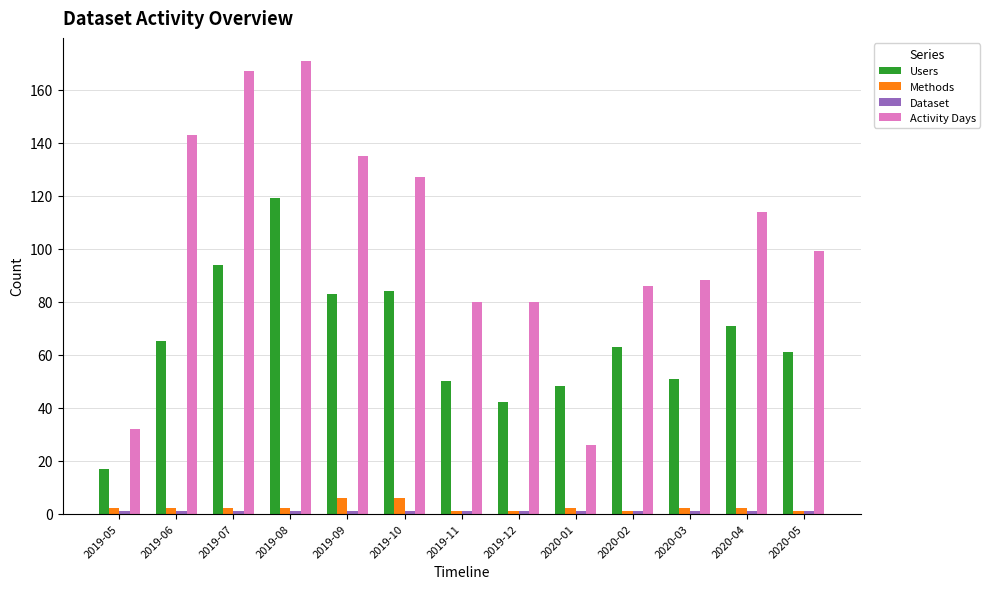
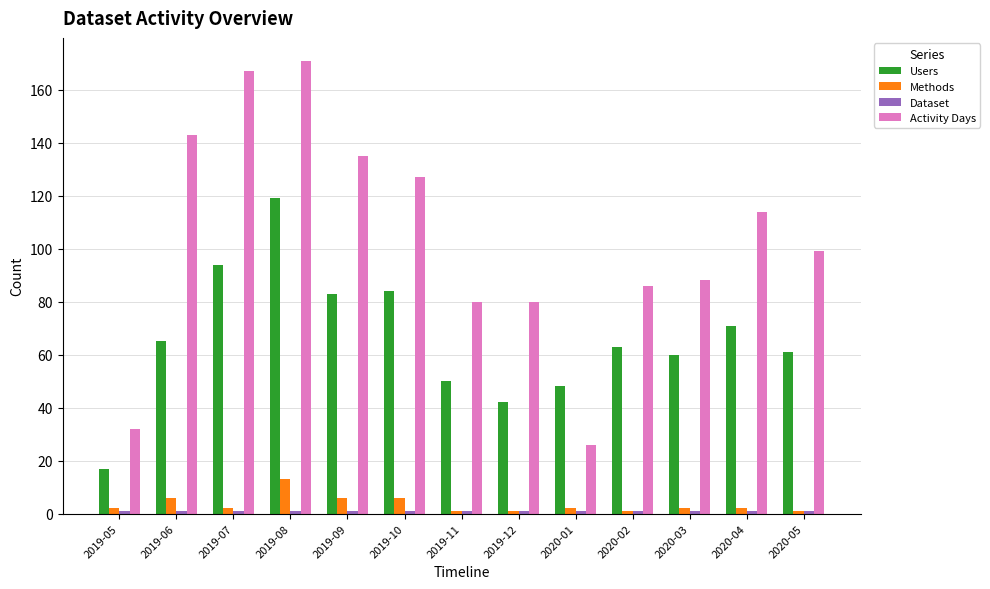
Methods, 2019-06: 2 -> 6
Methods, 2019-08: 2 -> 13
Users, 2020-03: 51 -> 60
